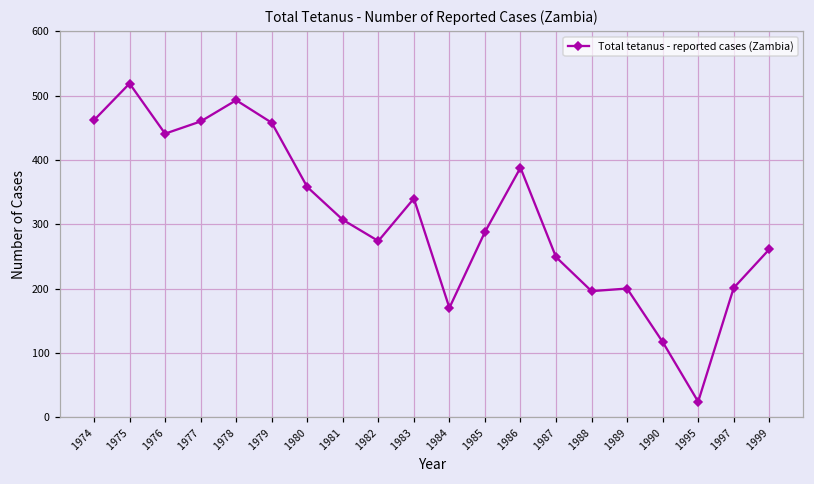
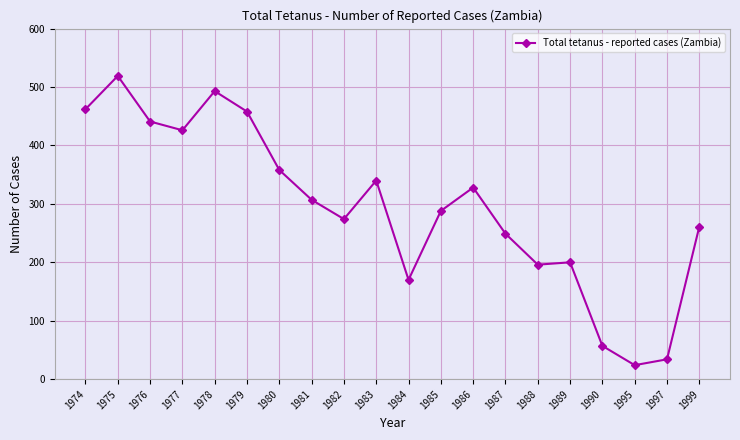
1977: 460 -> 430
1986: 390 -> 330
1990: 120 -> 60
1997: 200 -> 30
